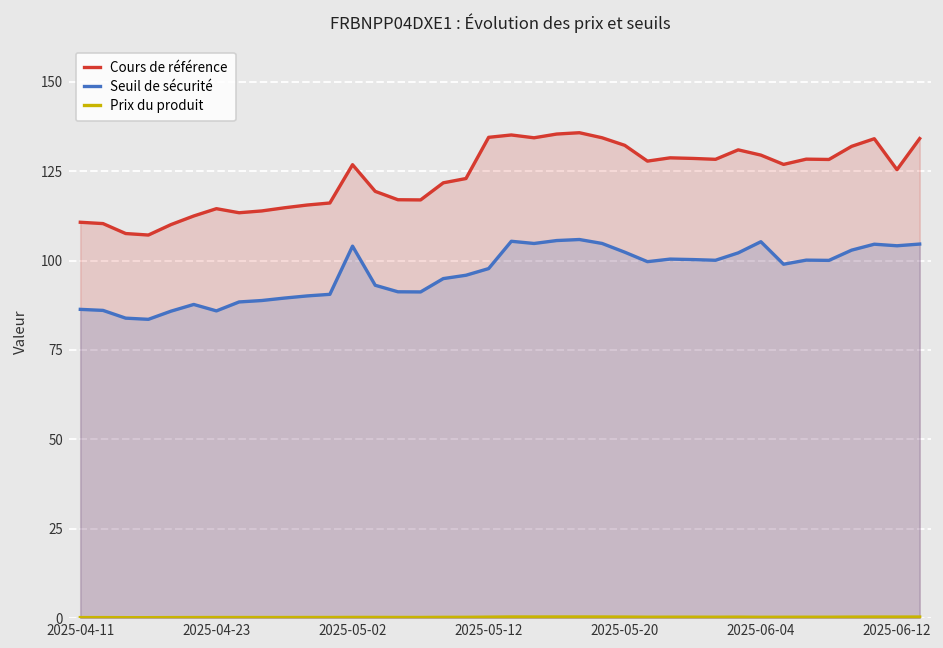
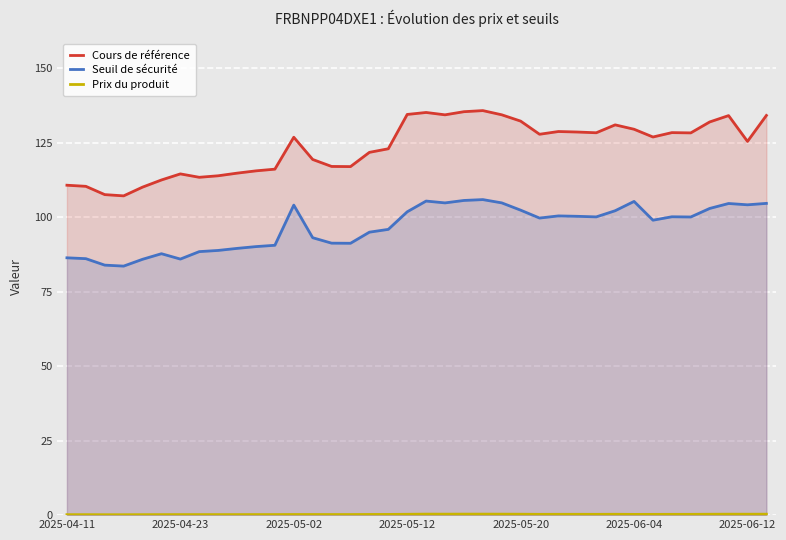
Seuil de sécurité, 2025-05-12: 98 -> 102
